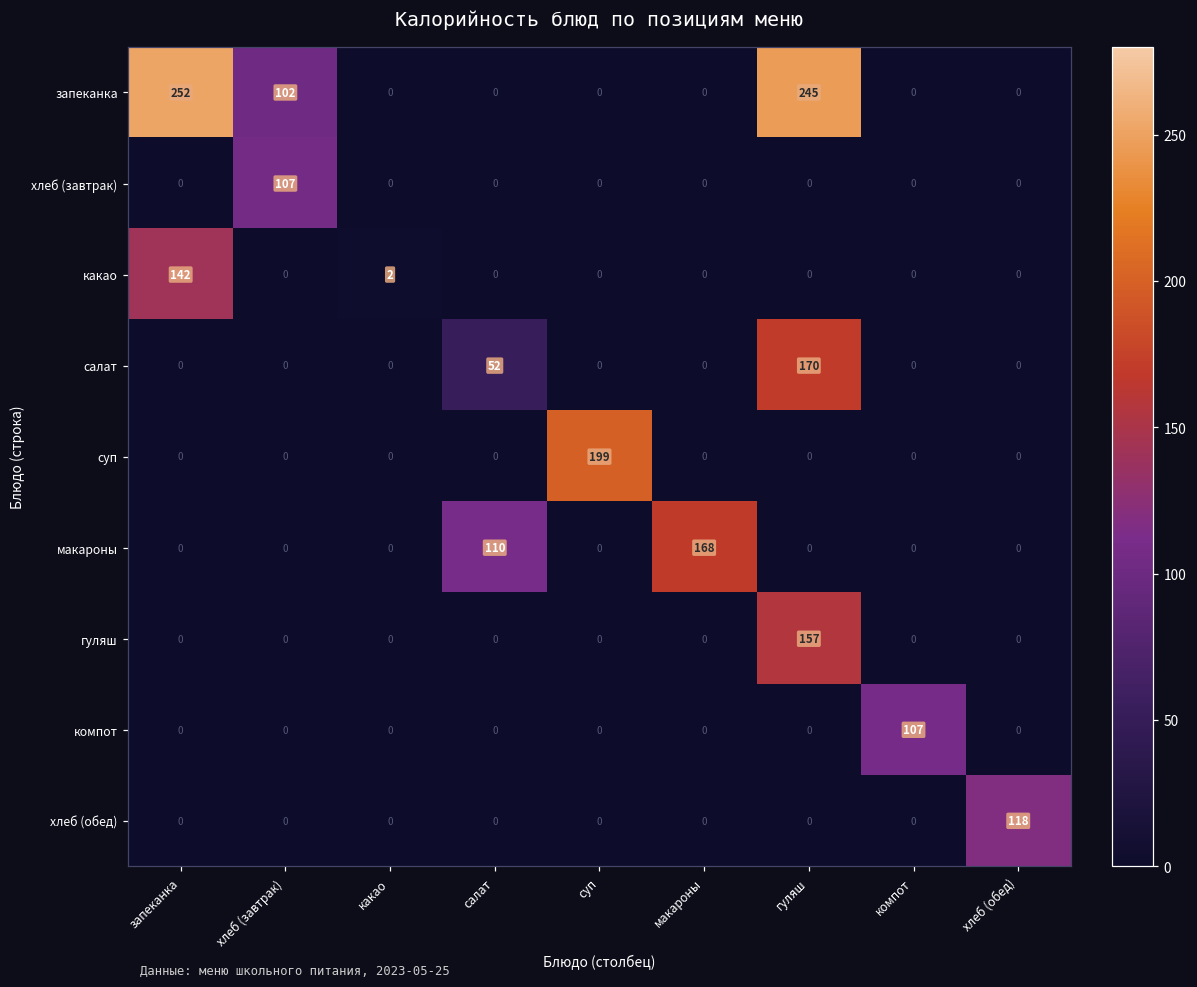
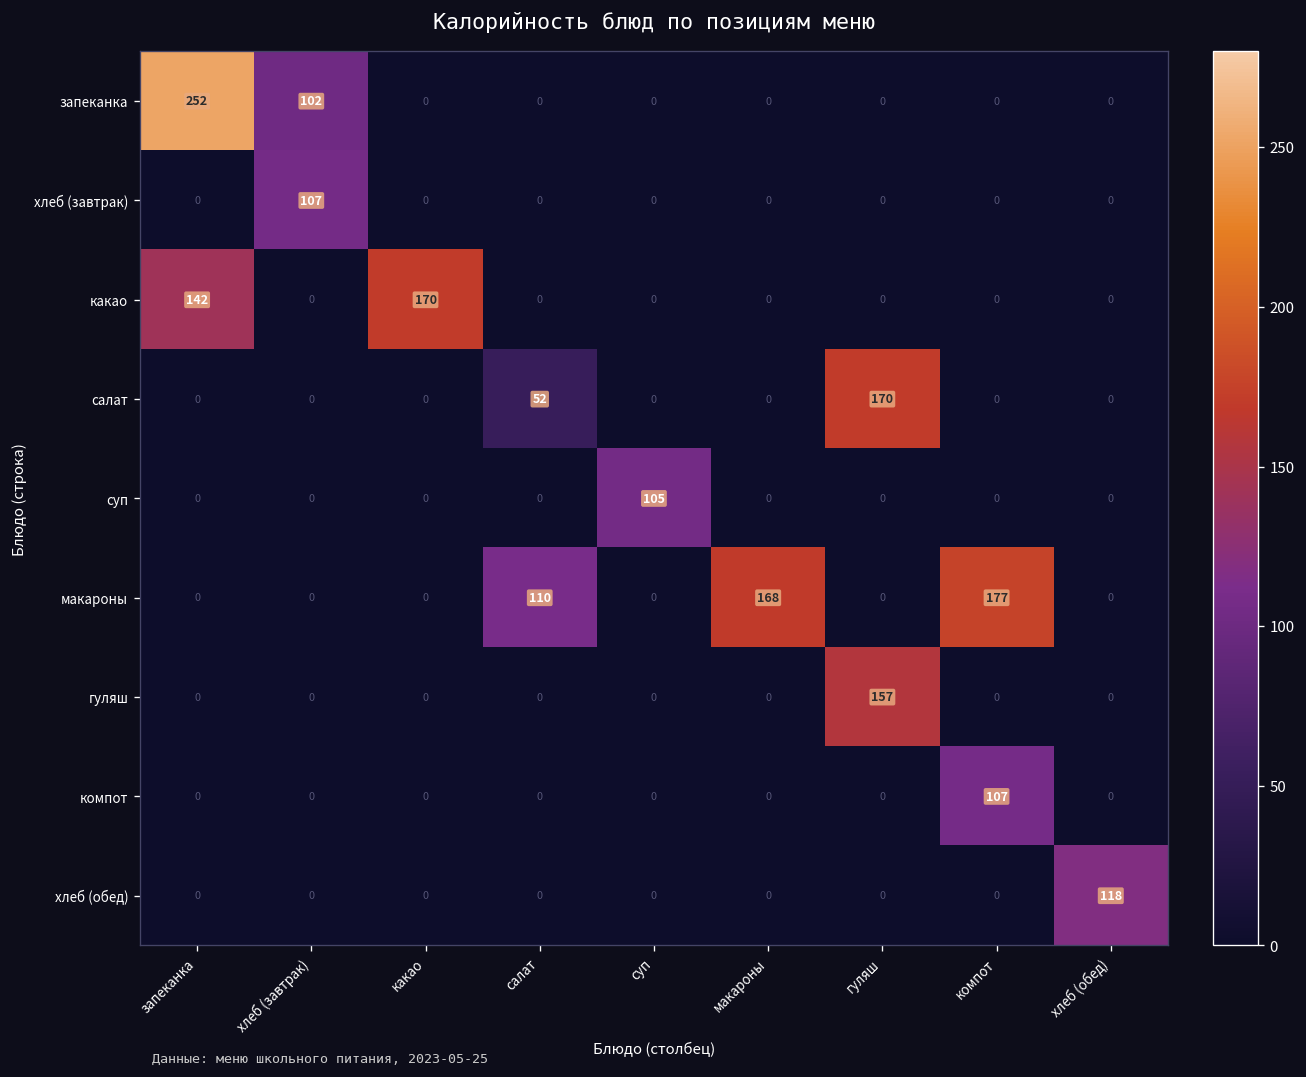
запеканка, гуляш: 245 -> 0
какао, какао: 2 -> 170
суп, суп: 199 -> 105
макароны, компот: 0 -> 177
